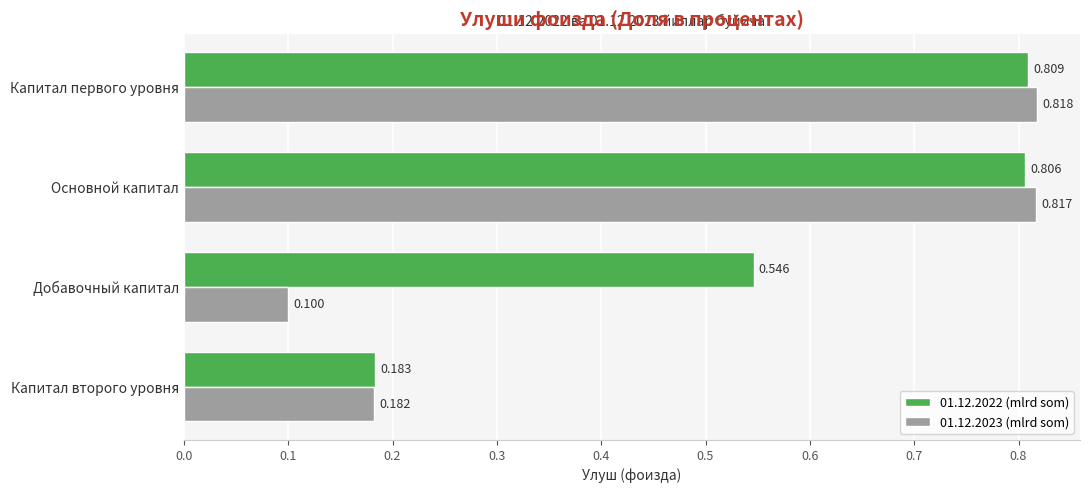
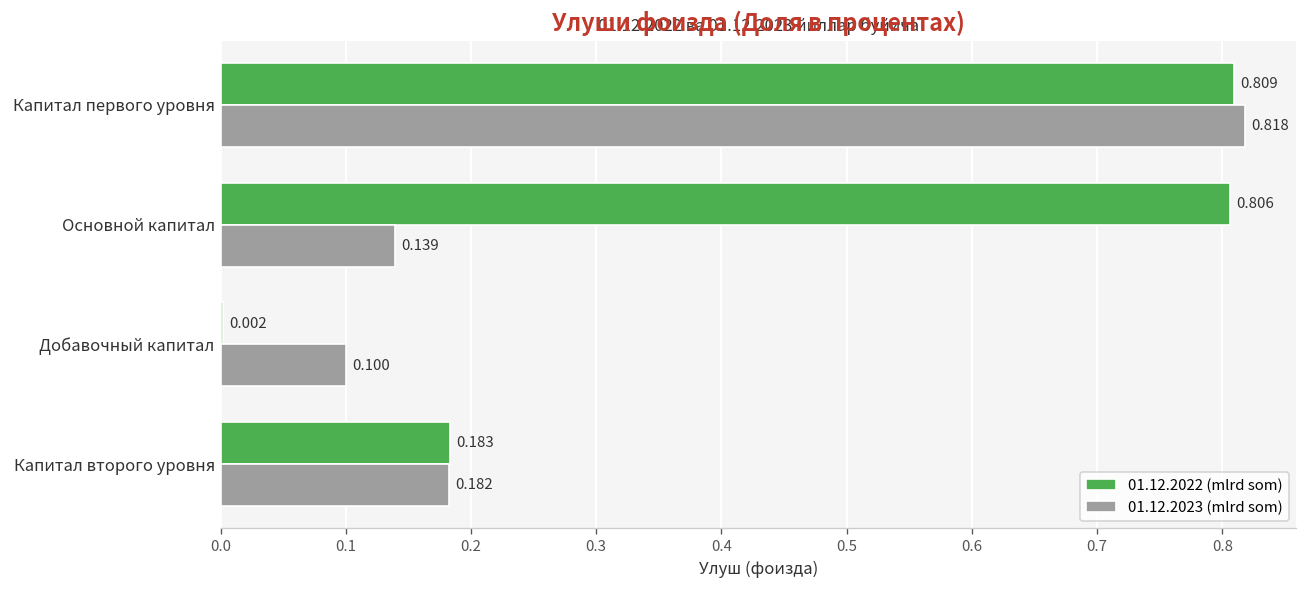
01.12.2023 (mlrd som), Основной капитал: 0.817 -> 0.139
01.12.2022 (mlrd som), Добавочный капитал: 0.546 -> 0.002
